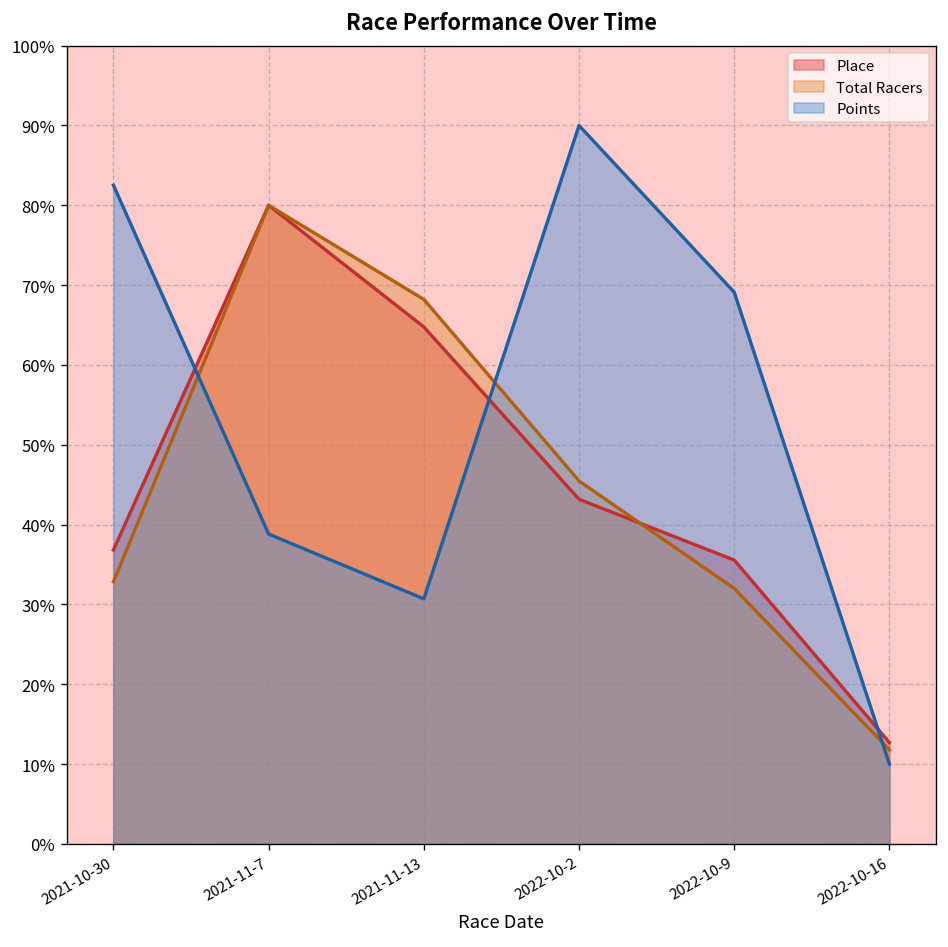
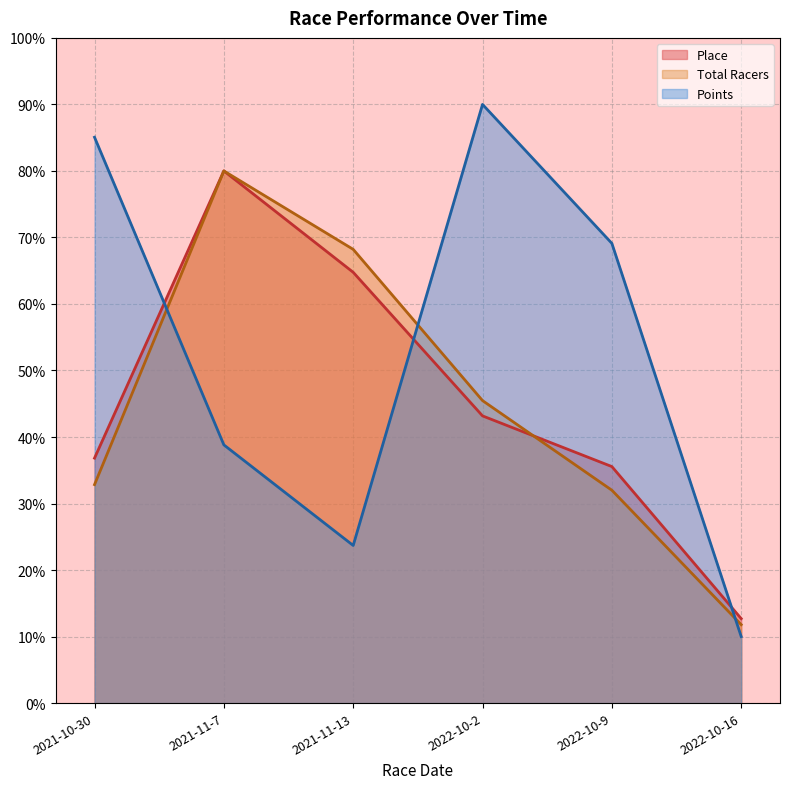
Points, 2021-10-30: 83% -> 85%
Points, 2021-11-13: 31% -> 24%
